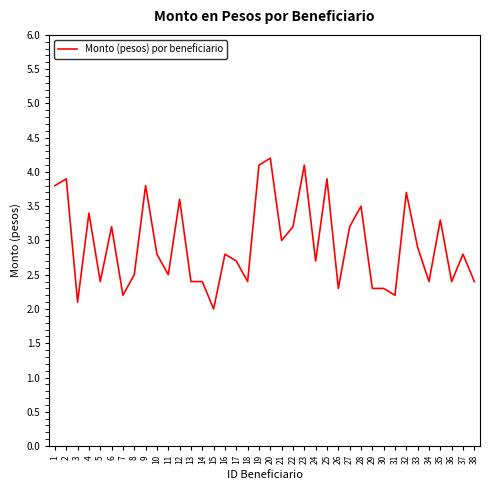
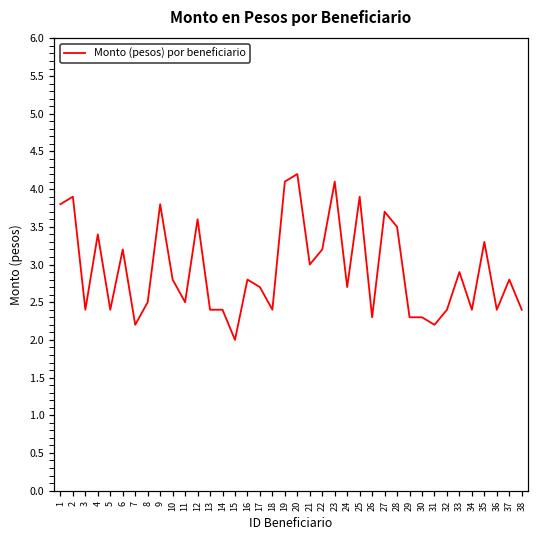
3: 2.1 -> 2.4
27: 3.2 -> 3.7
32: 3.7 -> 2.4
